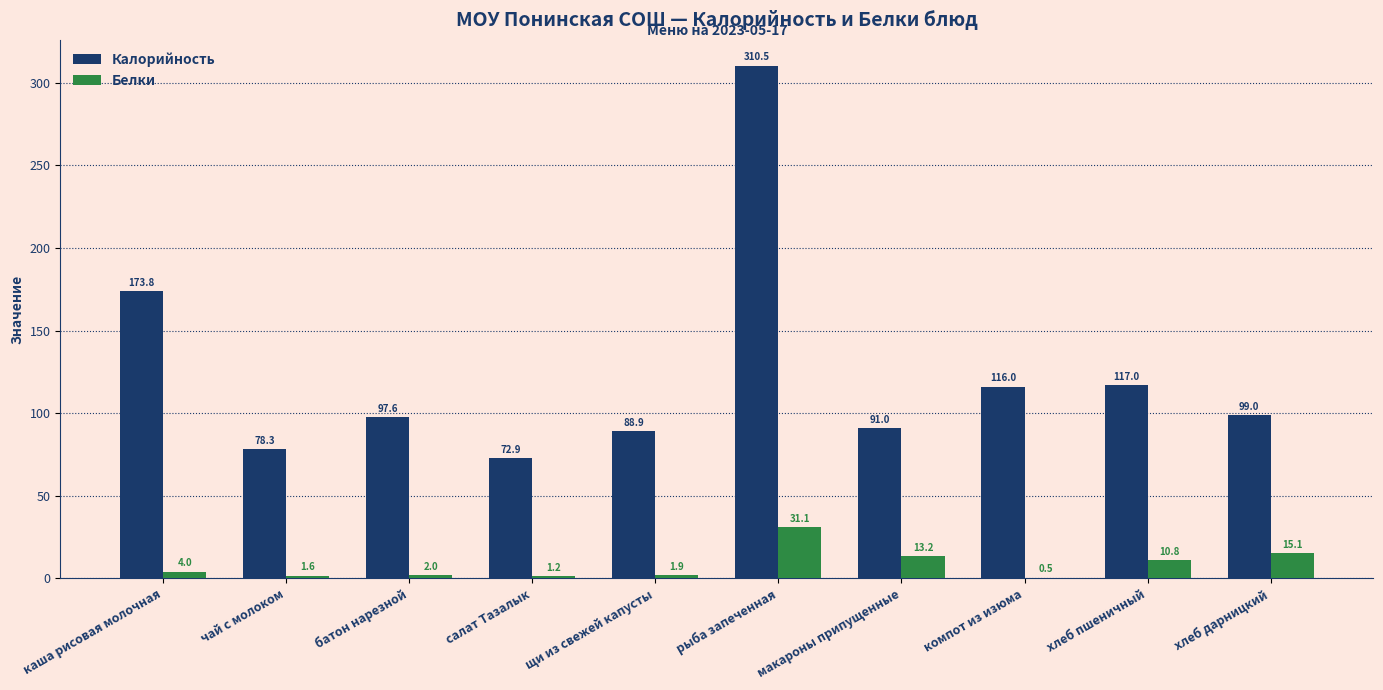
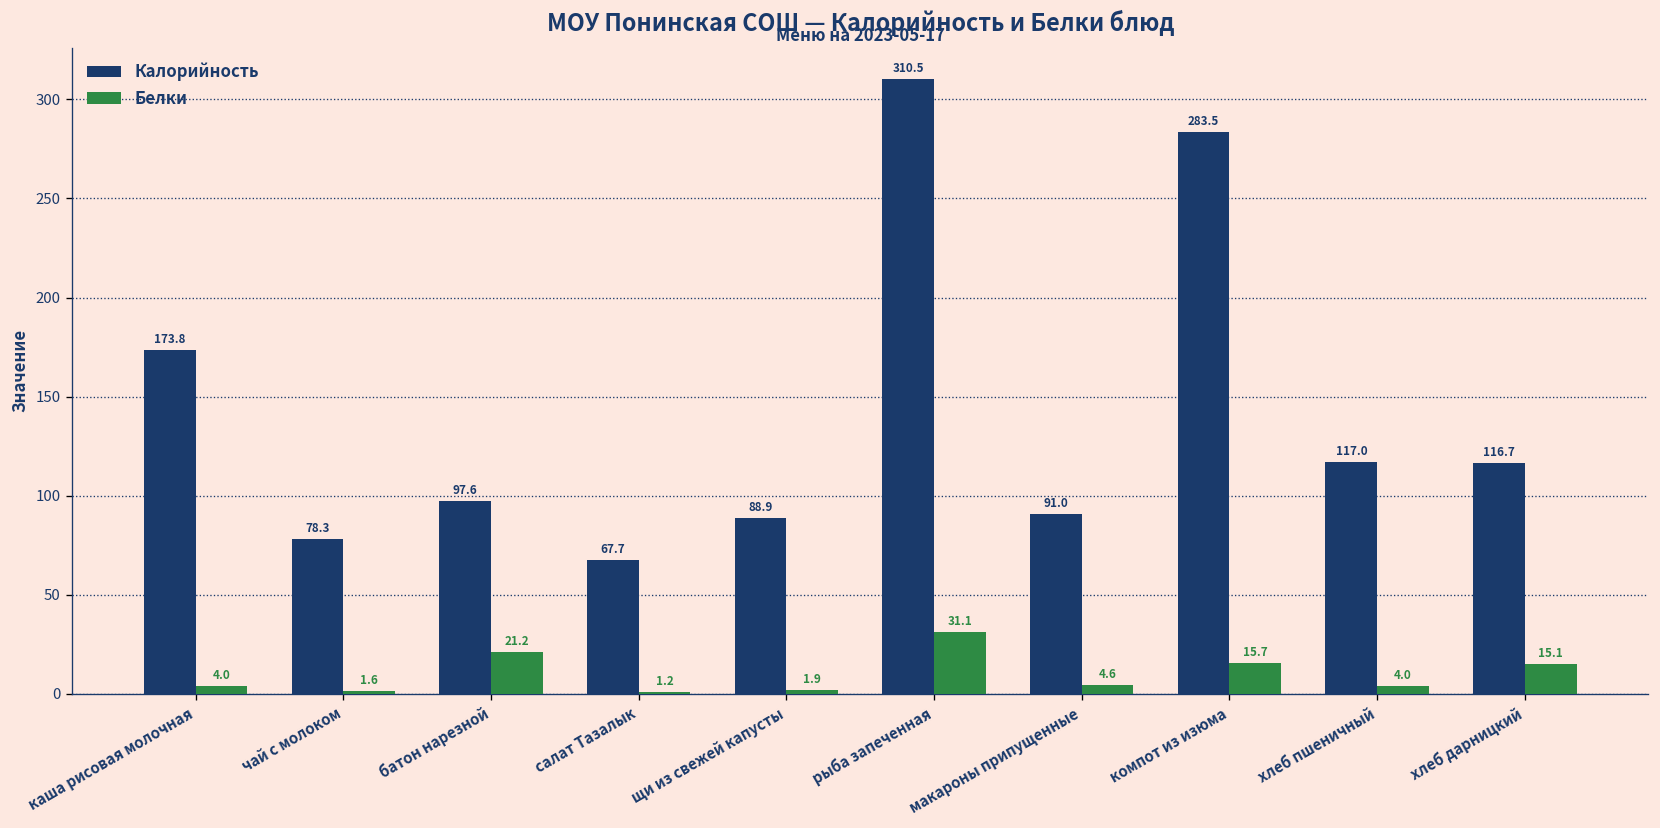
Белки, батон нарезной: 2.0 -> 21.2
Калорийность, салат Тазалык: 72.9 -> 67.7
Белки, макароны припущенные: 13.2 -> 4.6
Калорийность, компот из изюма: 116.0 -> 283.5
Белки, компот из изюма: 0.5 -> 15.7
Белки, хлеб пшеничный: 10.8 -> 4.0
Калорийность, хлеб дарницкий: 99.0 -> 116.7
